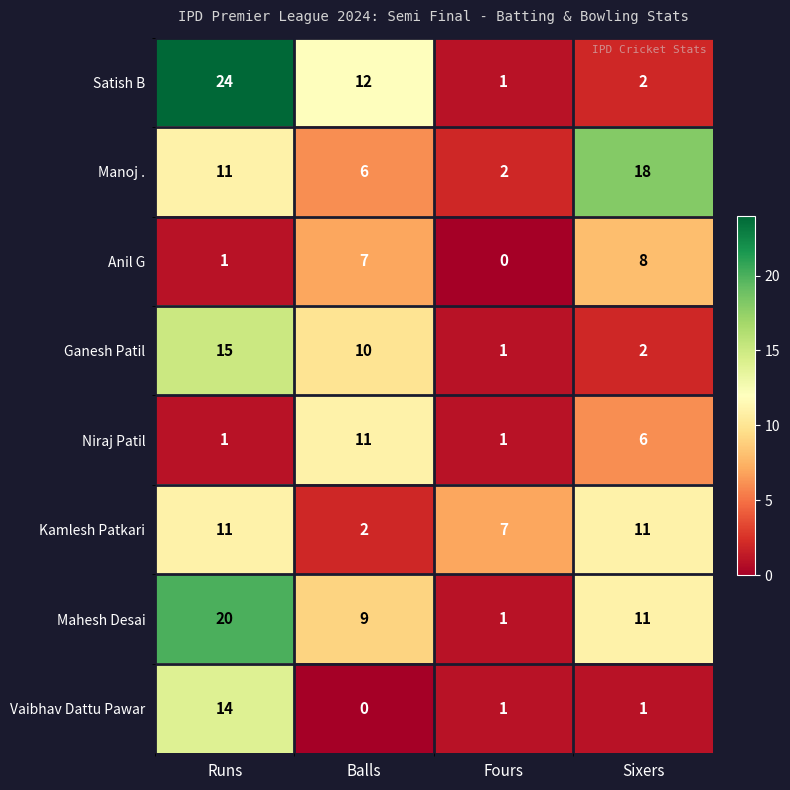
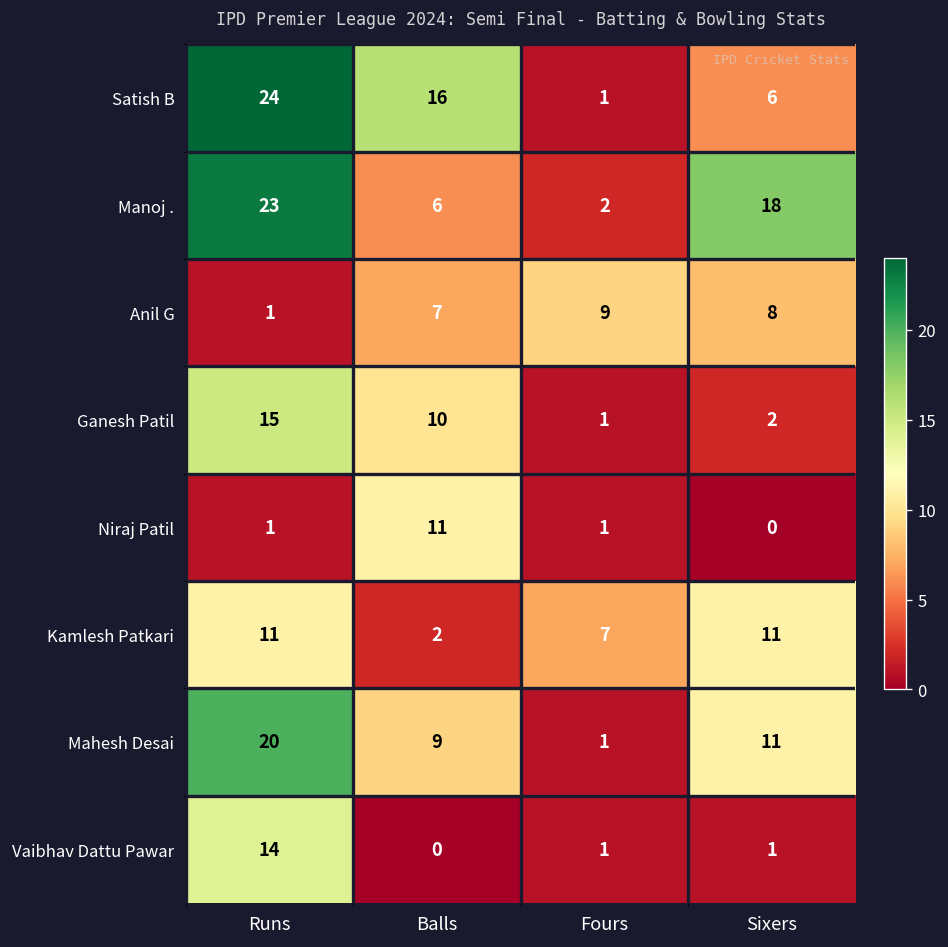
Satish B, Balls: 12 -> 16
Satish B, Sixers: 2 -> 6
Manoj ., Runs: 11 -> 23
Anil G, Fours: 0 -> 9
Niraj Patil, Sixers: 6 -> 0
